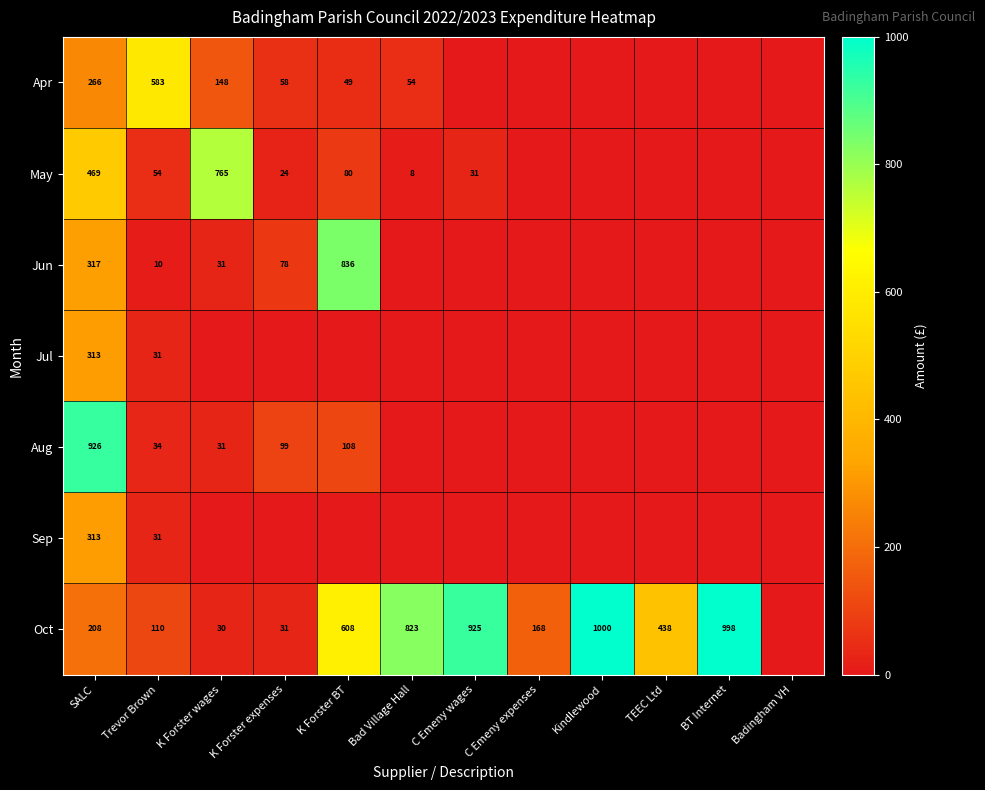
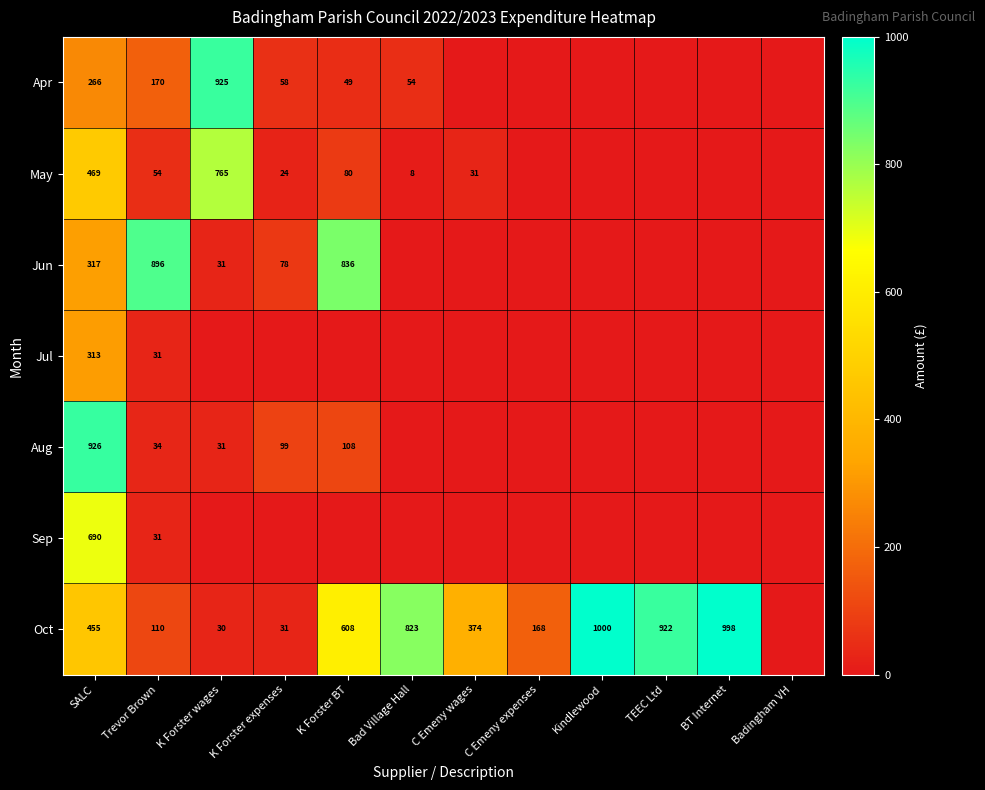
Apr, Trevor Brown: 583 -> 170
Apr, K Forster wages: 148 -> 925
Jun, Trevor Brown: 10 -> 896
Sep, SALC: 313 -> 690
Oct, SALC: 208 -> 455
Oct, C Emeny wages: 925 -> 374
Oct, TEEC Ltd: 438 -> 922
